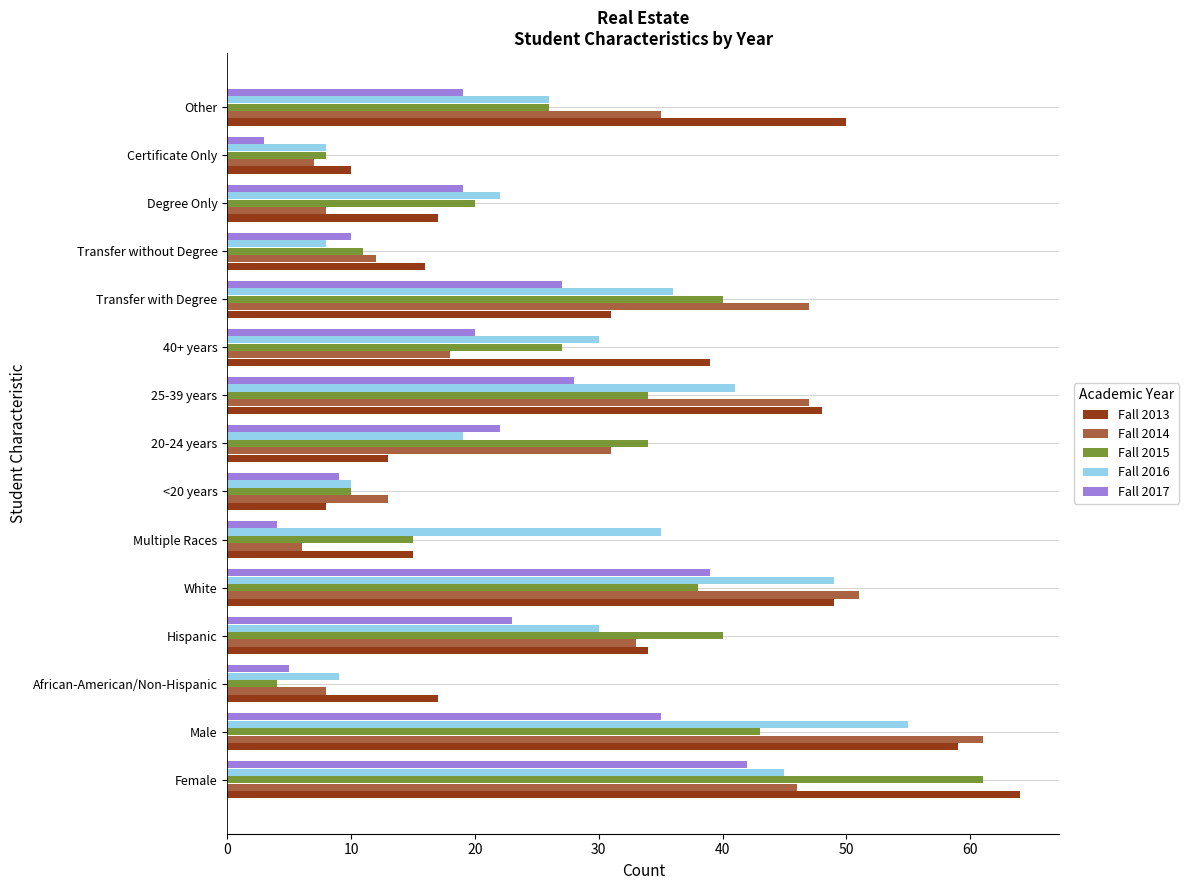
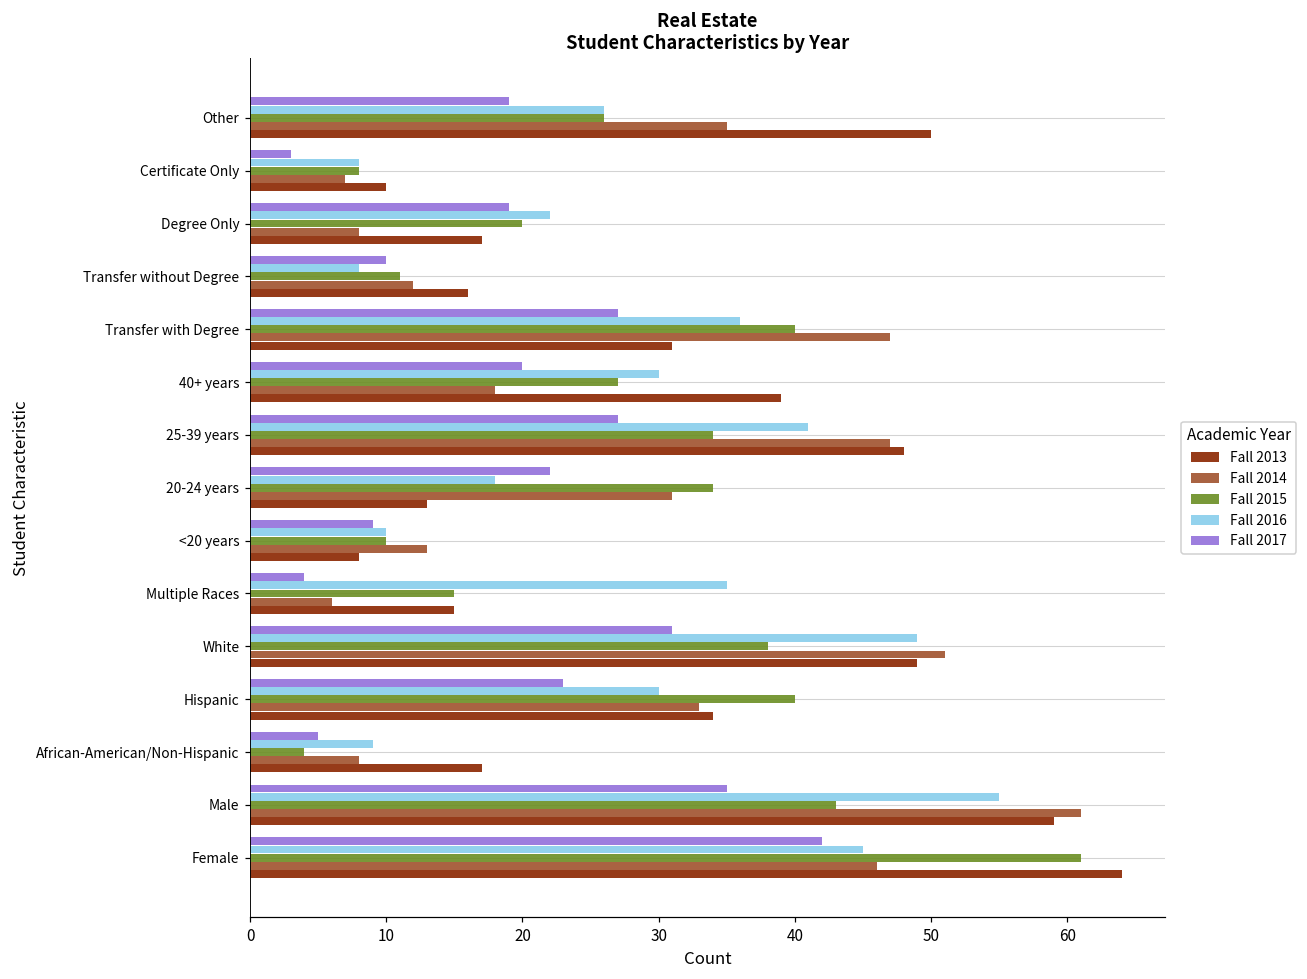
Fall 2017, 25-39 years: 28 -> 27
Fall 2016, 20-24 years: 19 -> 18
Fall 2017, White: 39 -> 31
